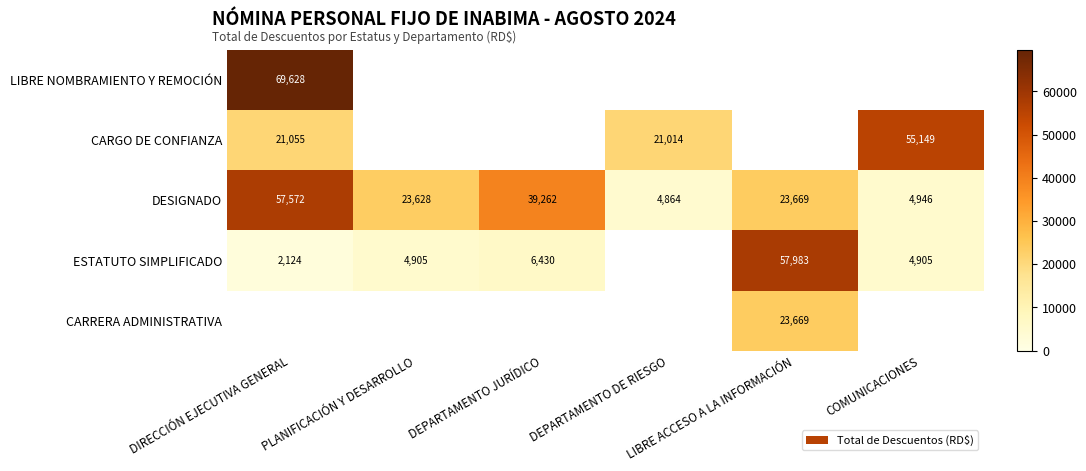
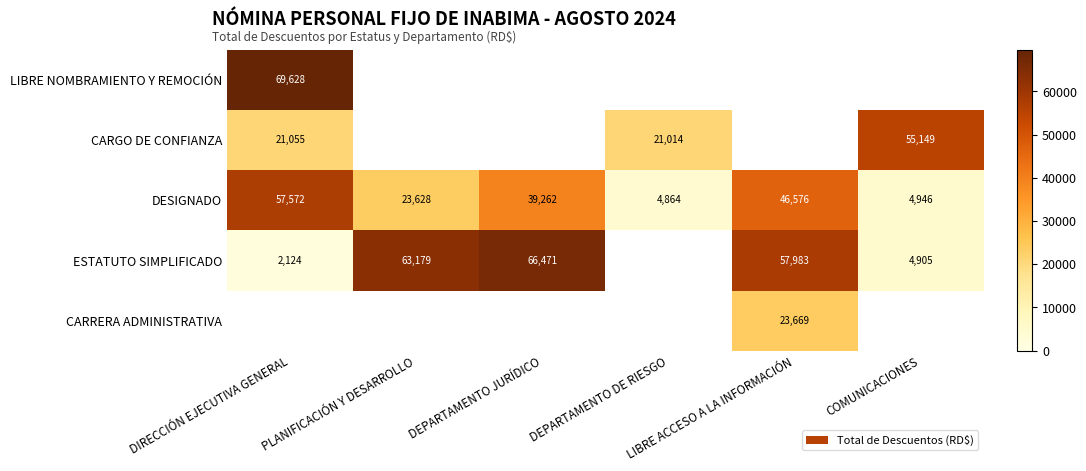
DESIGNADO, LIBRE ACCESO A LA INFORMACIÓN: 23,669 -> 46,576
ESTATUTO SIMPLIFICADO, PLANIFICACIÓN Y DESARROLLO: 4,905 -> 63,179
ESTATUTO SIMPLIFICADO, DEPARTAMENTO JURÍDICO: 6,430 -> 66,471
